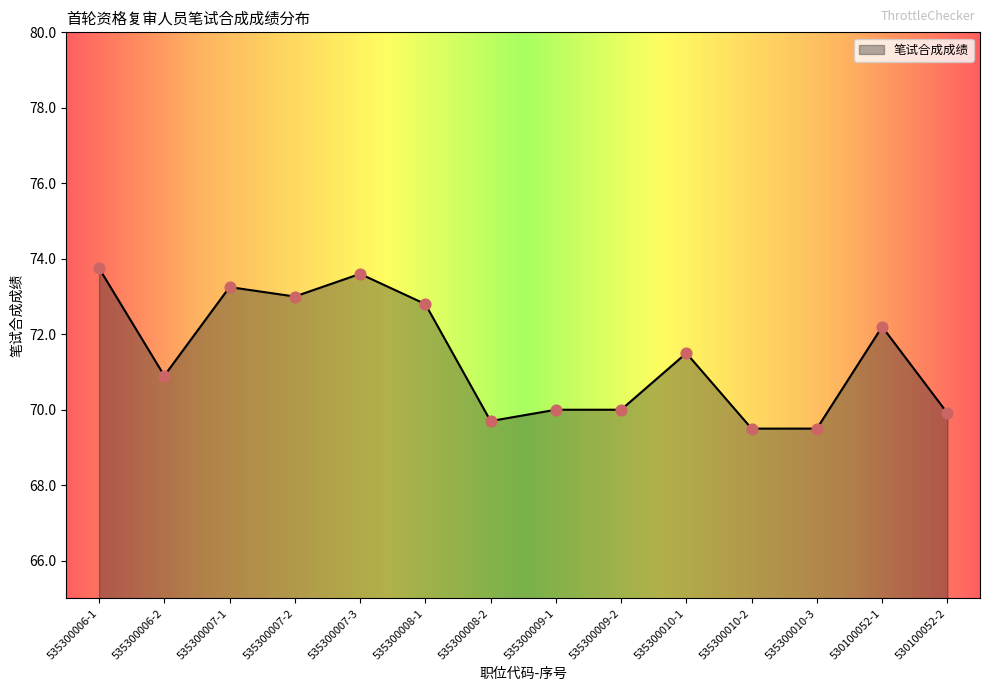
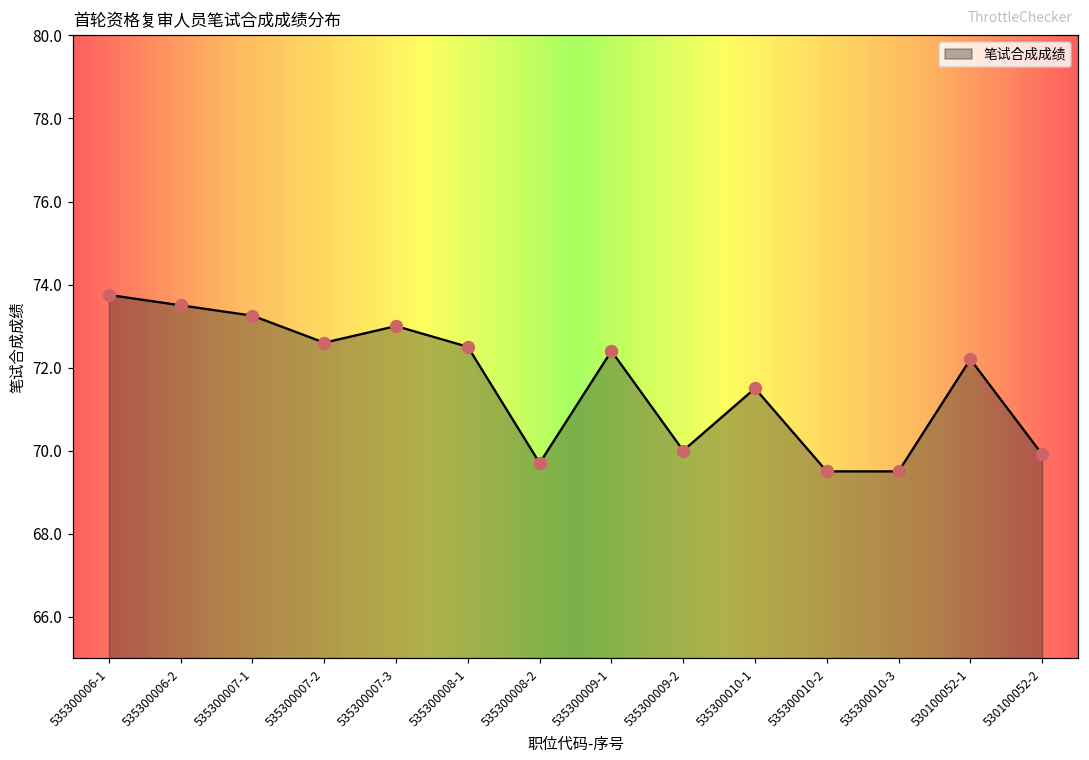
535300006-2: 70.9 -> 73.5
535300007-2: 73.0 -> 72.6
535300007-3: 73.6 -> 73.0
535300008-1: 72.8 -> 72.5
535300009-1: 70.0 -> 72.4
